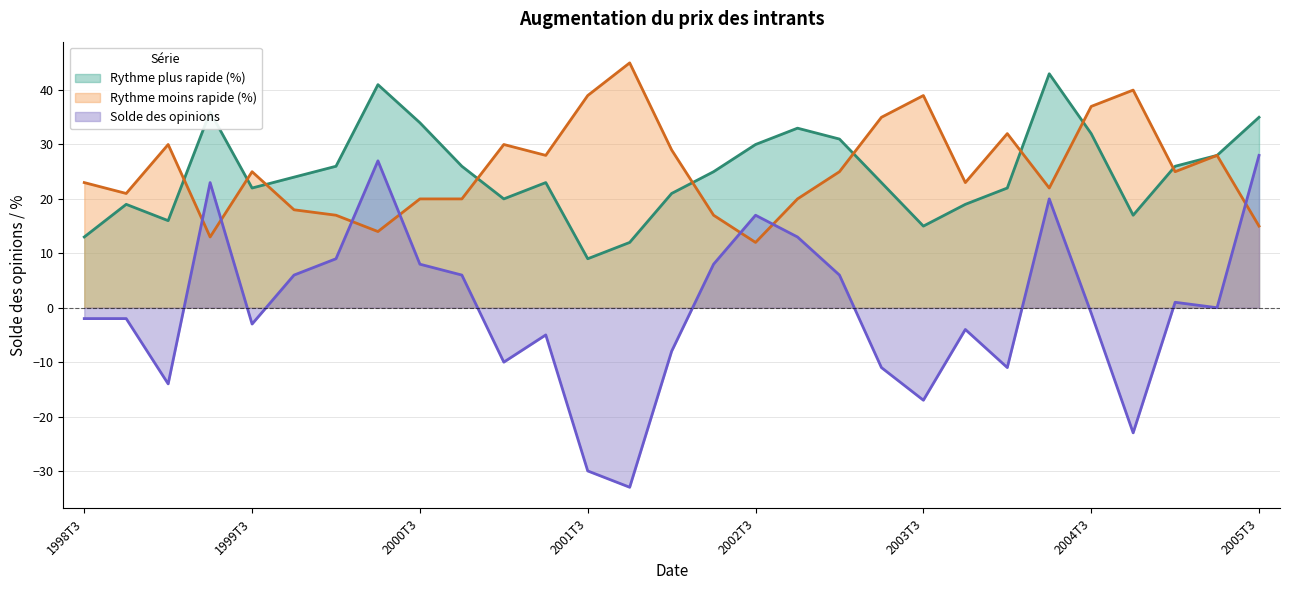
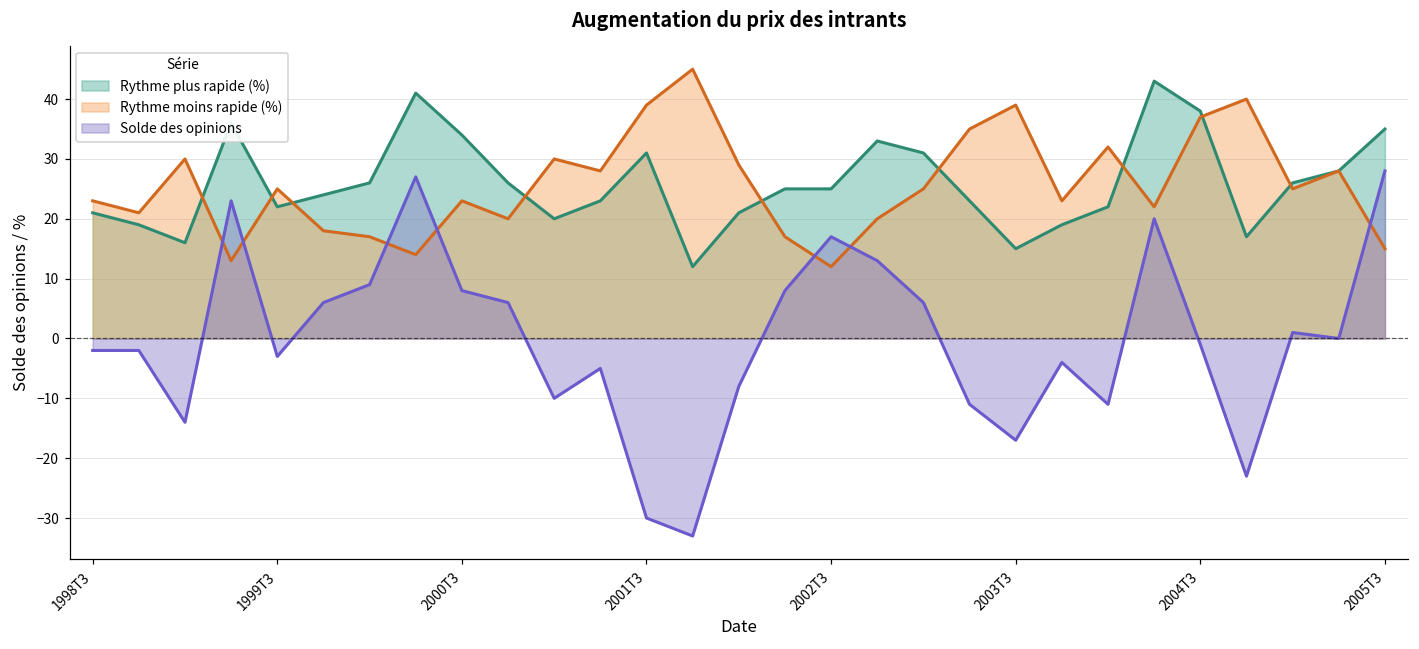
Rythme plus rapide (%), 1998T3: 13 -> 21
Rythme moins rapide (%), 2000T3: 20 -> 23
Rythme plus rapide (%), 2001T3: 9 -> 31
Rythme plus rapide (%), 2002T3: 30 -> 25
Rythme plus rapide (%), 2004T3: 32 -> 38
